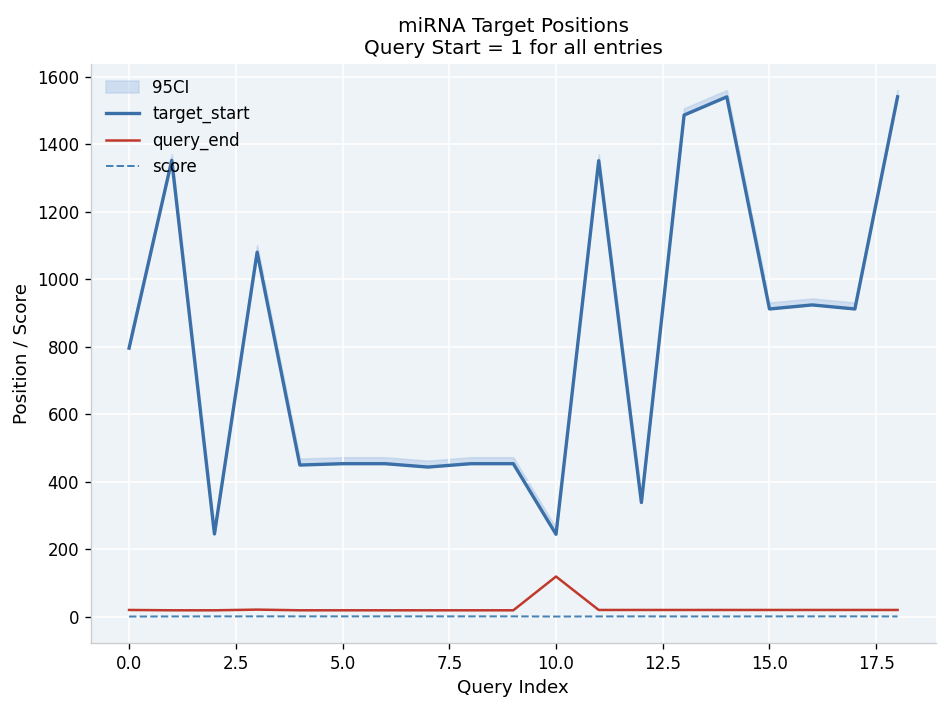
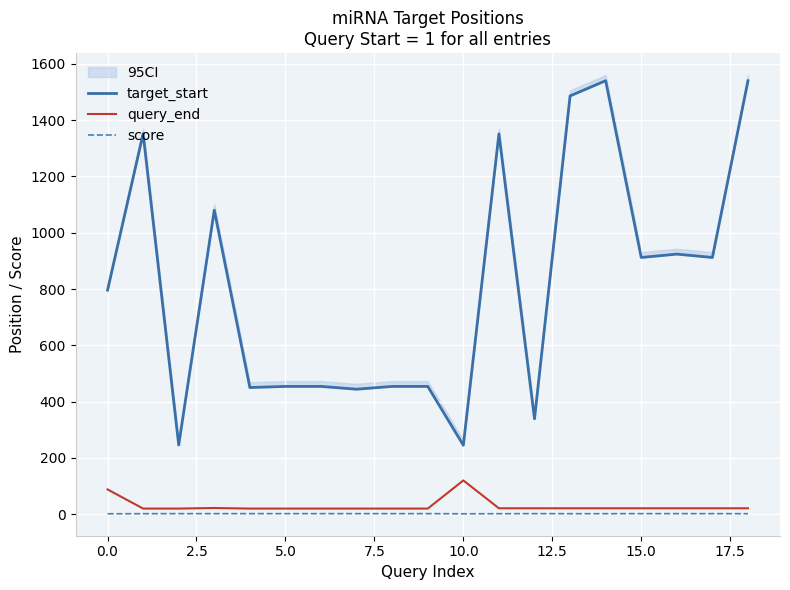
query_end, 0.0: 20 -> 90
